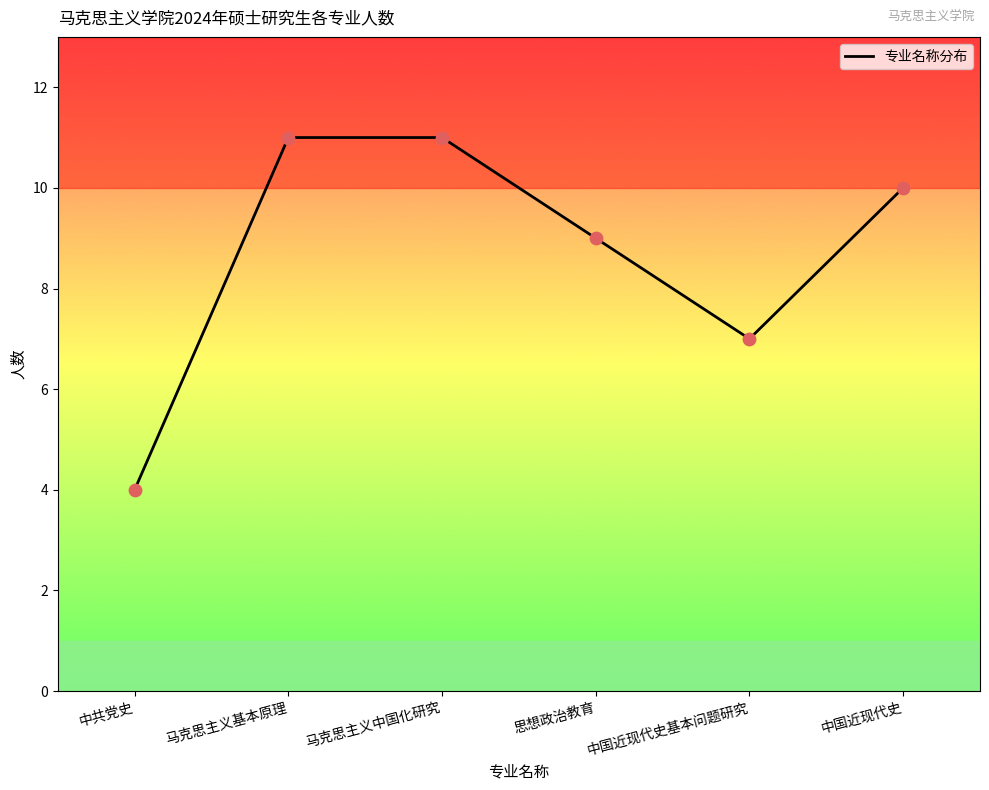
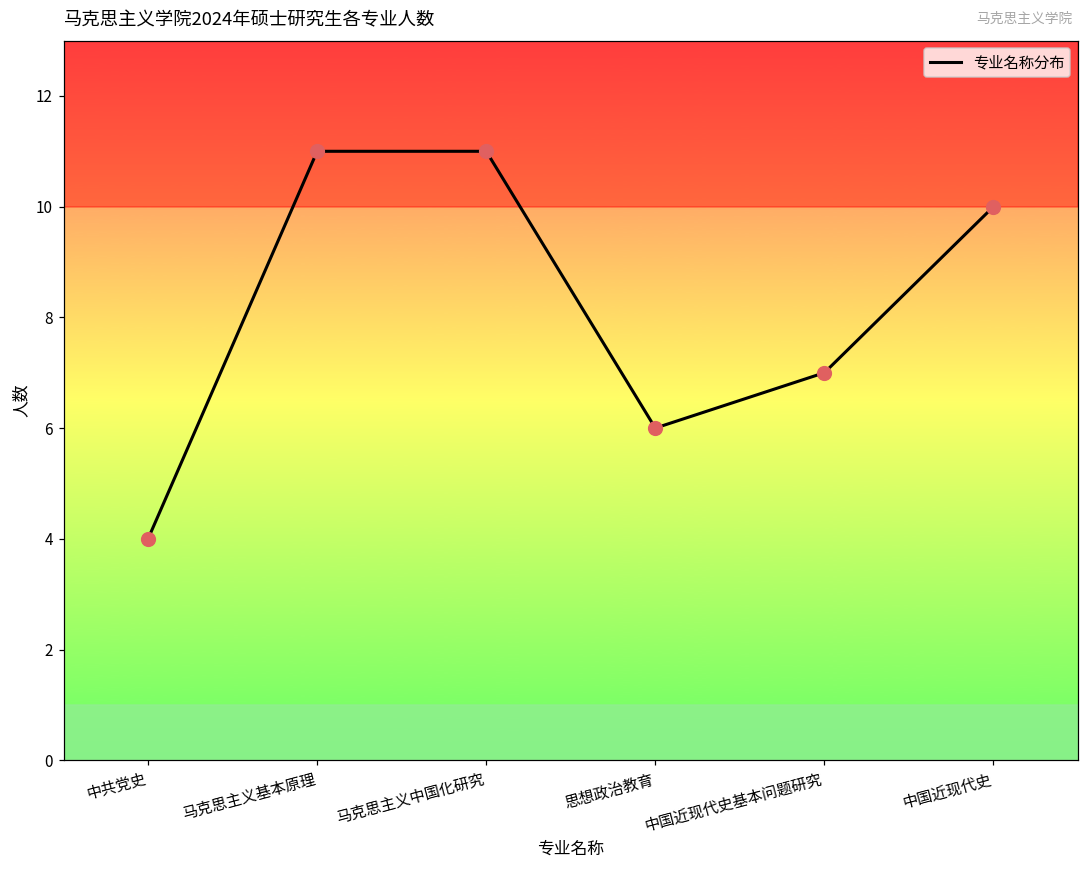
思想政治教育: 9 -> 6
